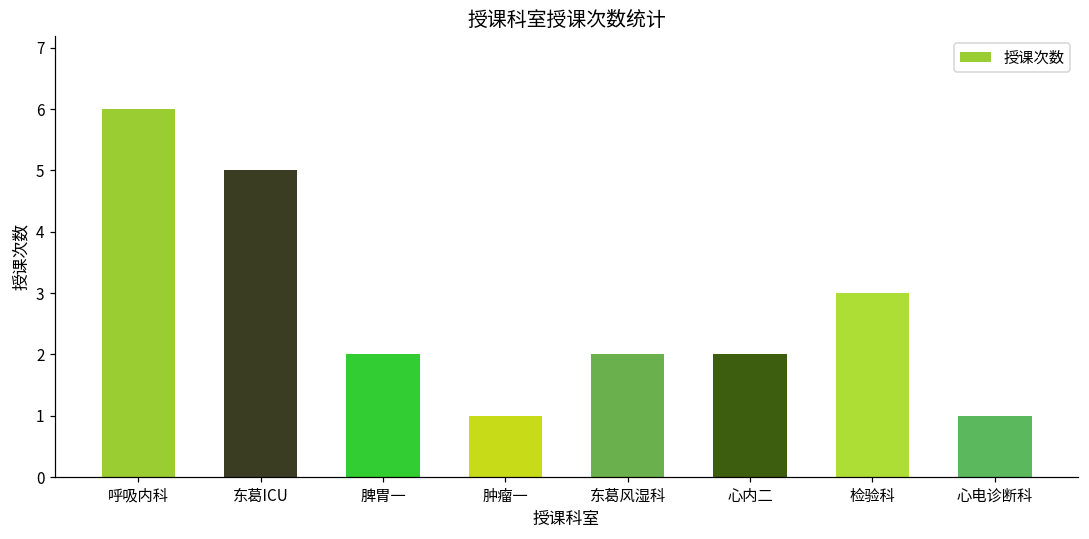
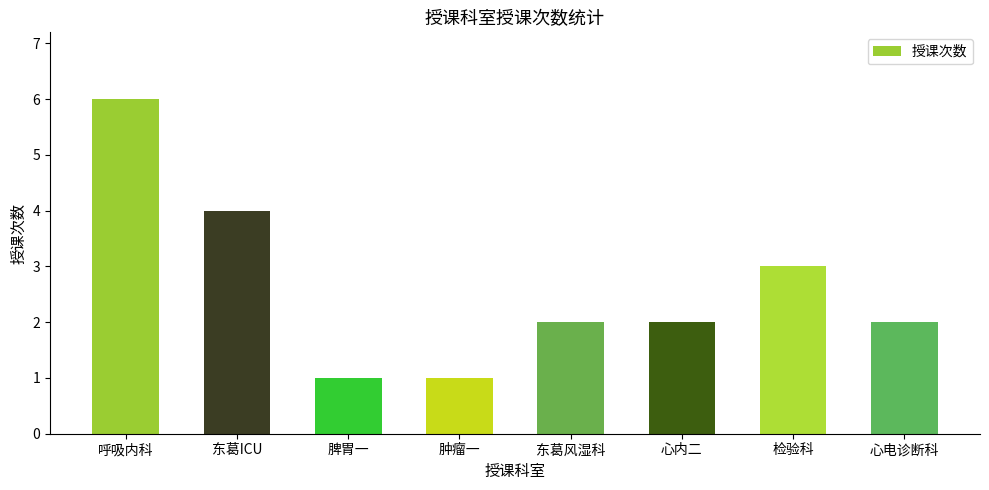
东葛ICU: 5 -> 4
脾胃一: 2 -> 1
心电诊断科: 1 -> 2
